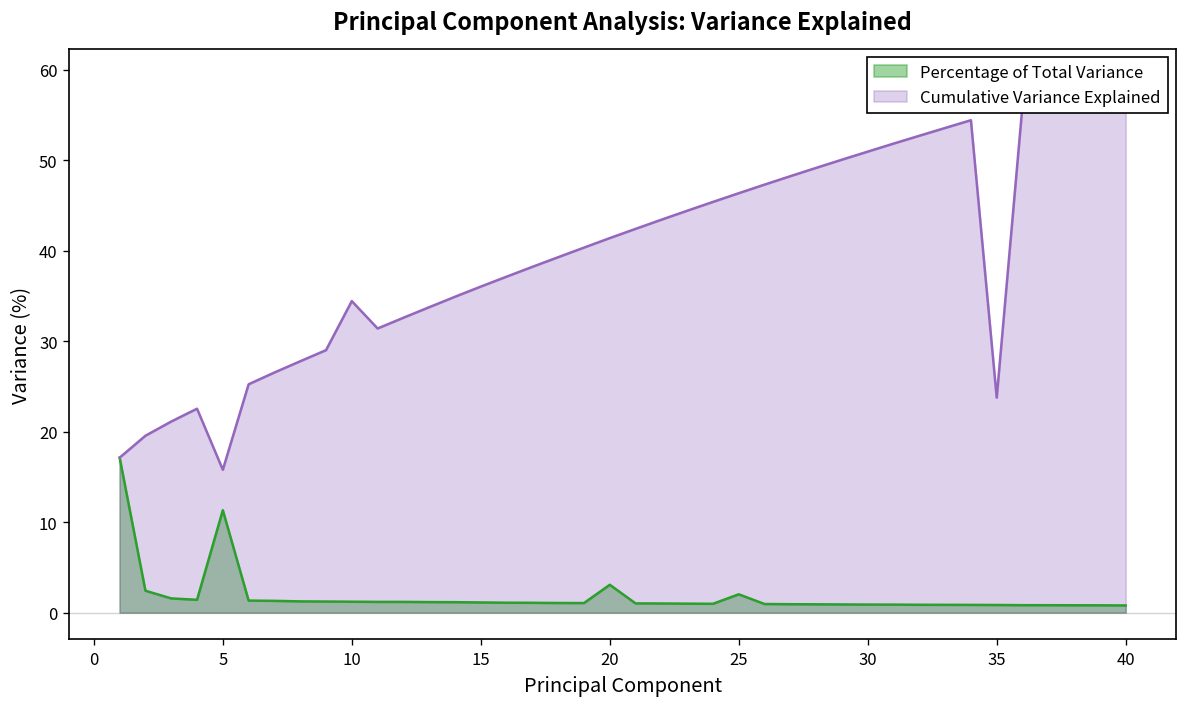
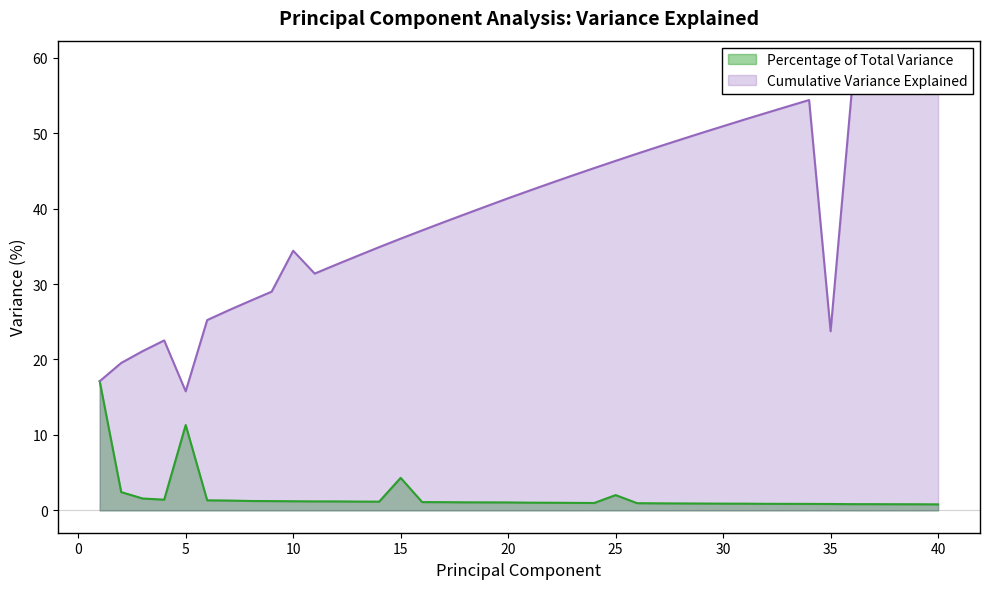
Percentage of Total Variance, 15: 1 -> 4
Percentage of Total Variance, 20: 3 -> 1
